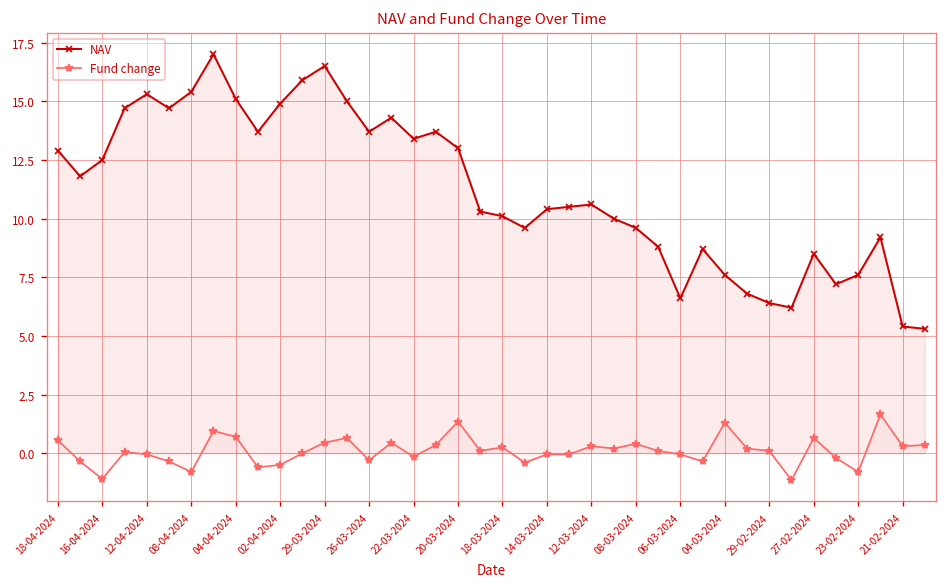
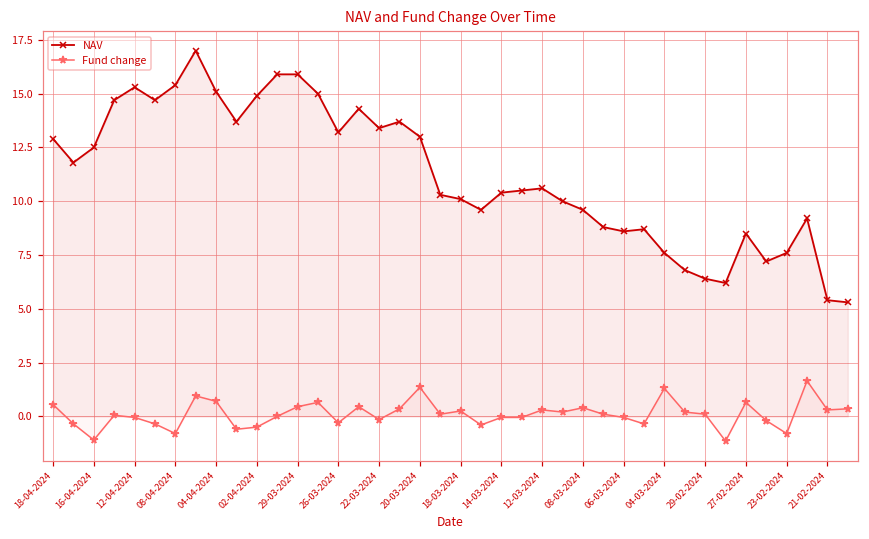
NAV, 29-03-2024: 16.5 -> 15.9
NAV, 26-03-2024: 13.7 -> 13.2
NAV, 06-03-2024: 6.6 -> 8.6
